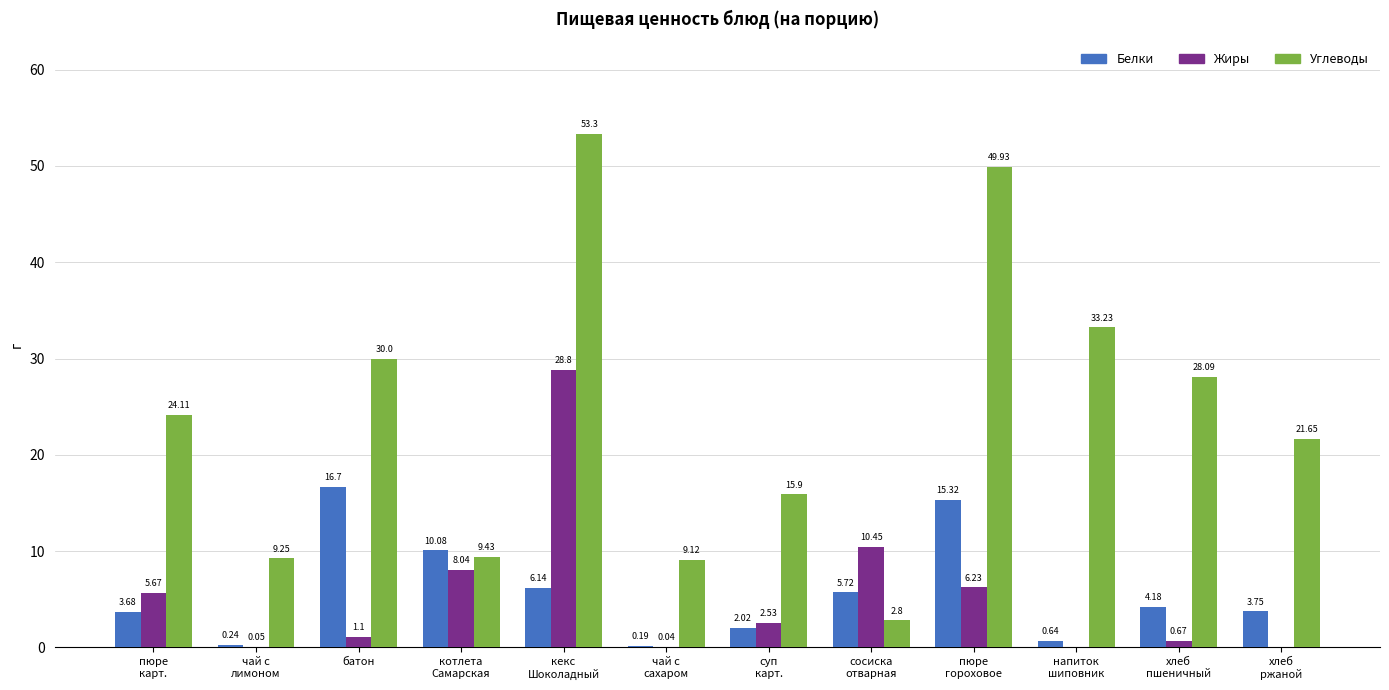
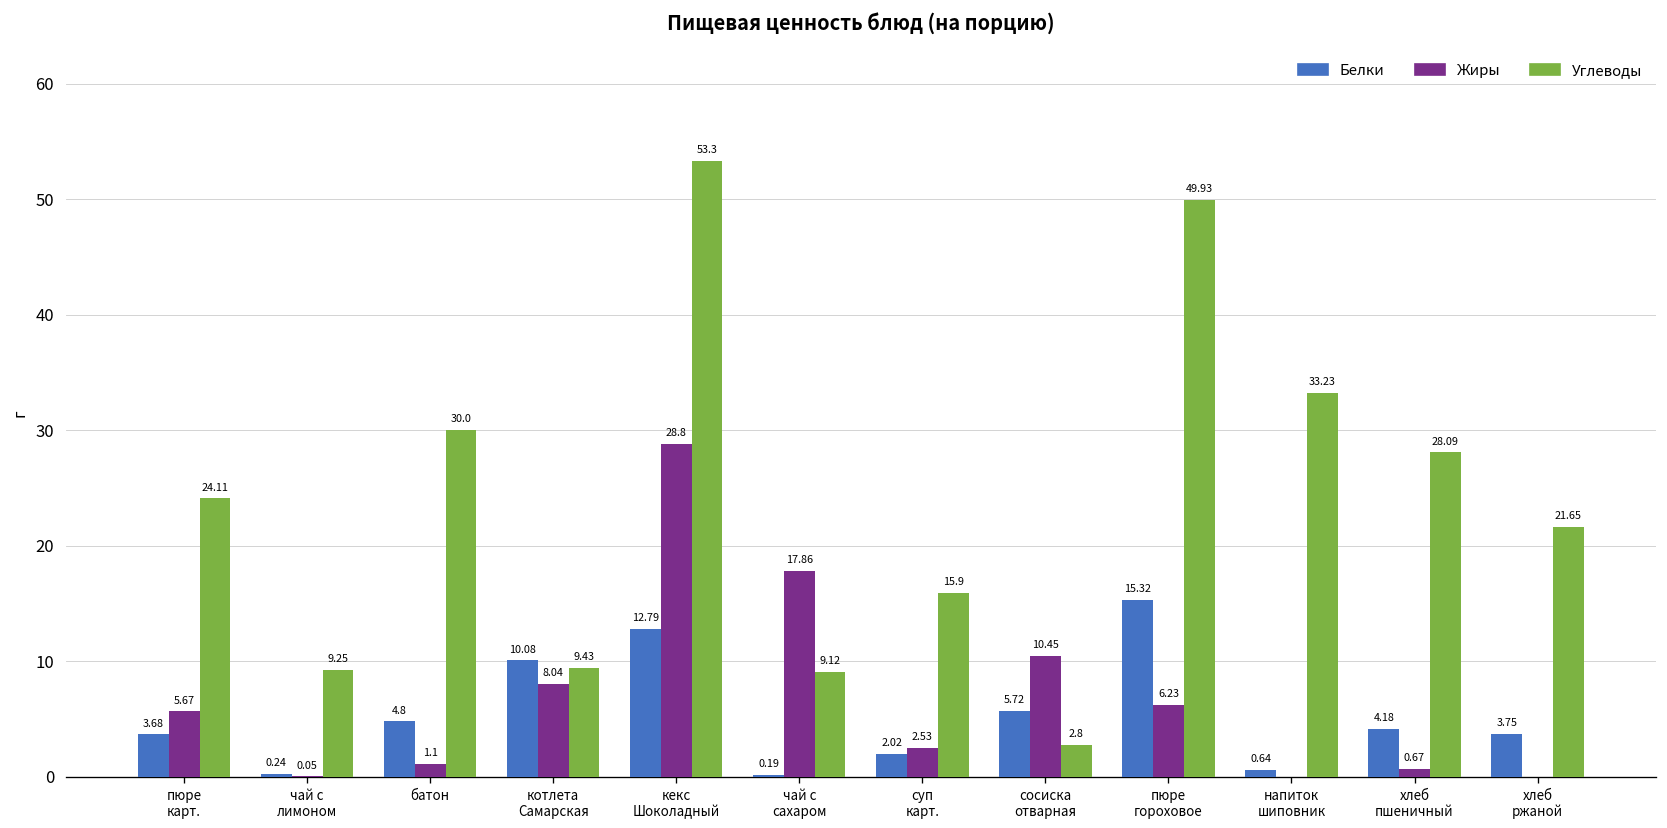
Белки, батон: 16.7 -> 4.8
Белки, кекс Шоколадный: 6.14 -> 12.79
Жиры, чай с сахаром: 0.04 -> 17.86
